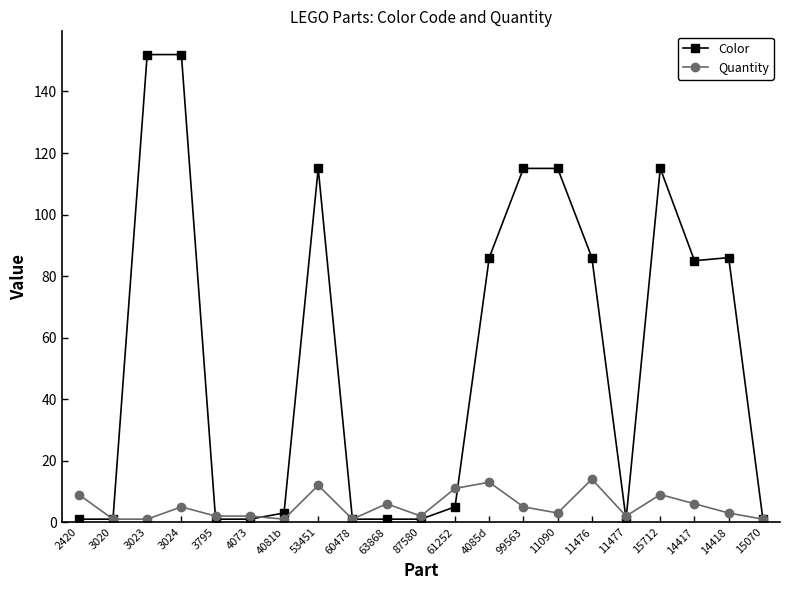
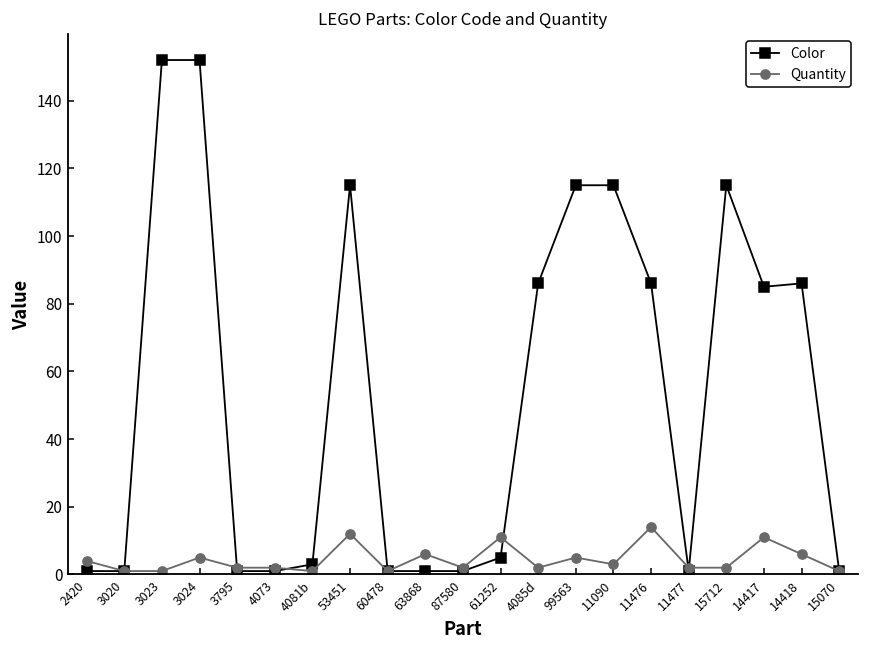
Quantity, 2420: 9 -> 4
Quantity, 4085d: 13 -> 2
Quantity, 15712: 9 -> 2
Quantity, 14417: 6 -> 11
Quantity, 14418: 3 -> 6
